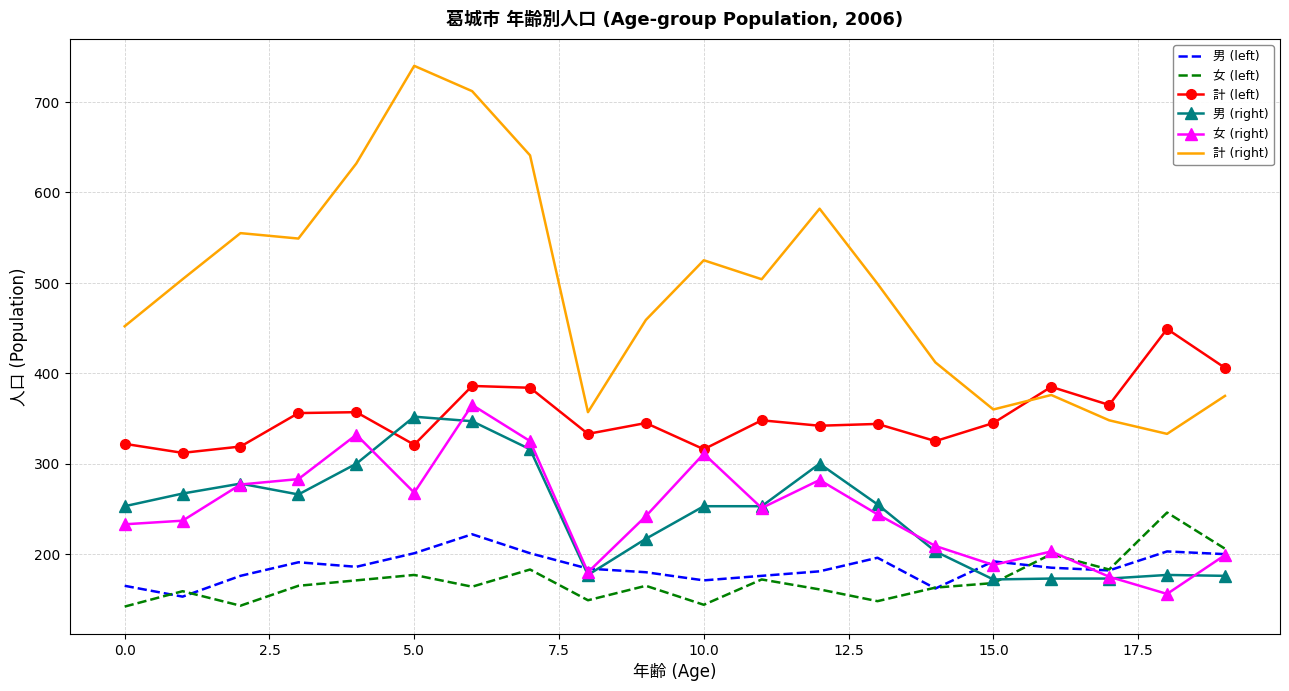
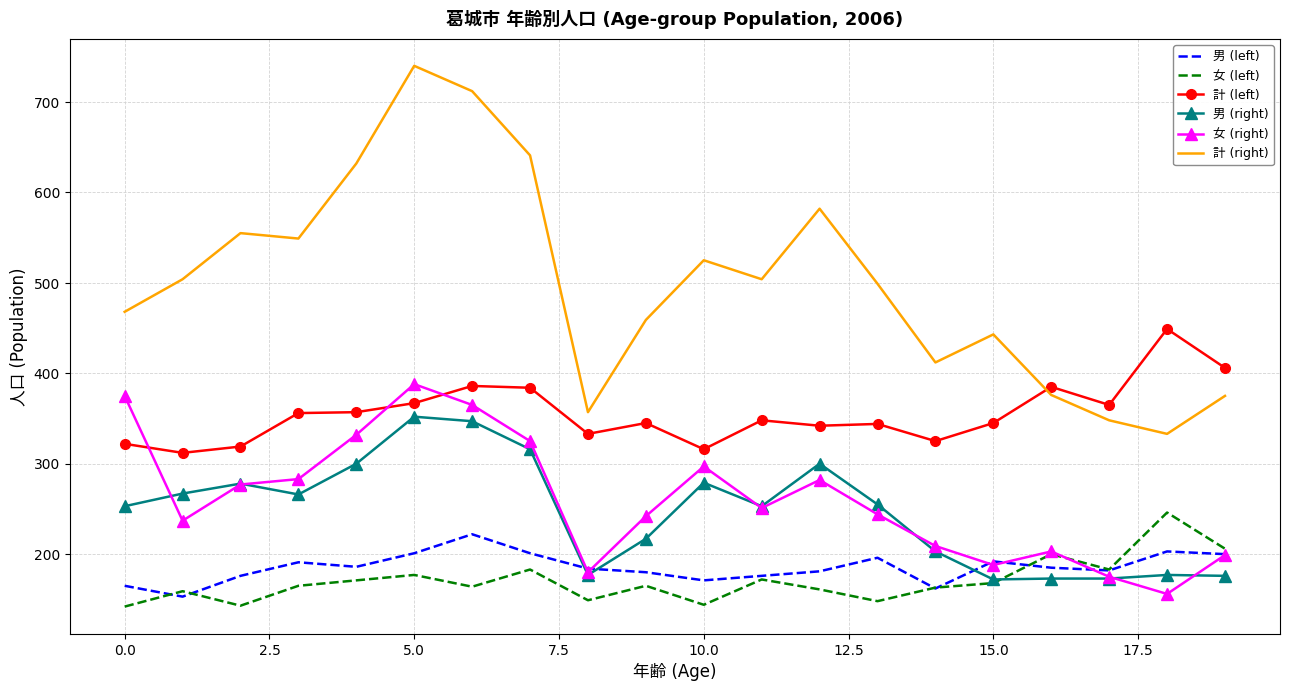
女 (right), 0.0: 230 -> 380
計 (right), 0.0: 450 -> 470
計 (left), 5.0: 320 -> 370
女 (right), 5.0: 270 -> 390
男 (right), 10.0: 250 -> 280
女 (right), 10.0: 310 -> 300
計 (right), 15.0: 360 -> 440
